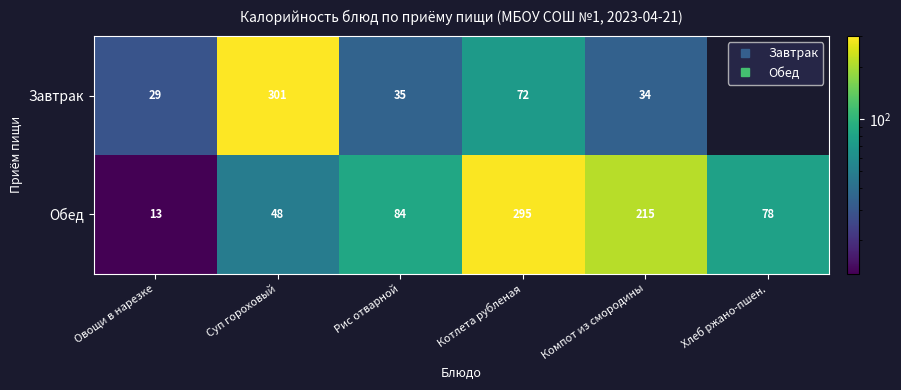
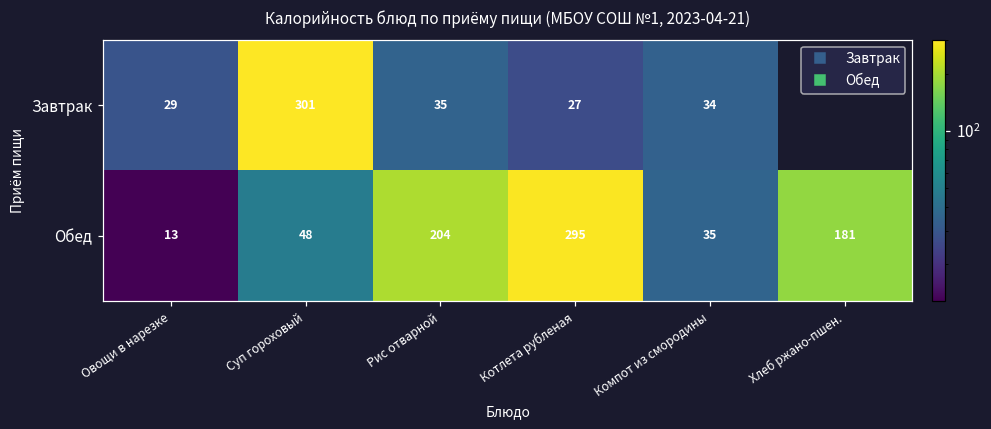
Завтрак, Котлета рубленая: 72 -> 27
Обед, Рис отварной: 84 -> 204
Обед, Компот из смородины: 215 -> 35
Обед, Хлеб ржано-пшен.: 78 -> 181
